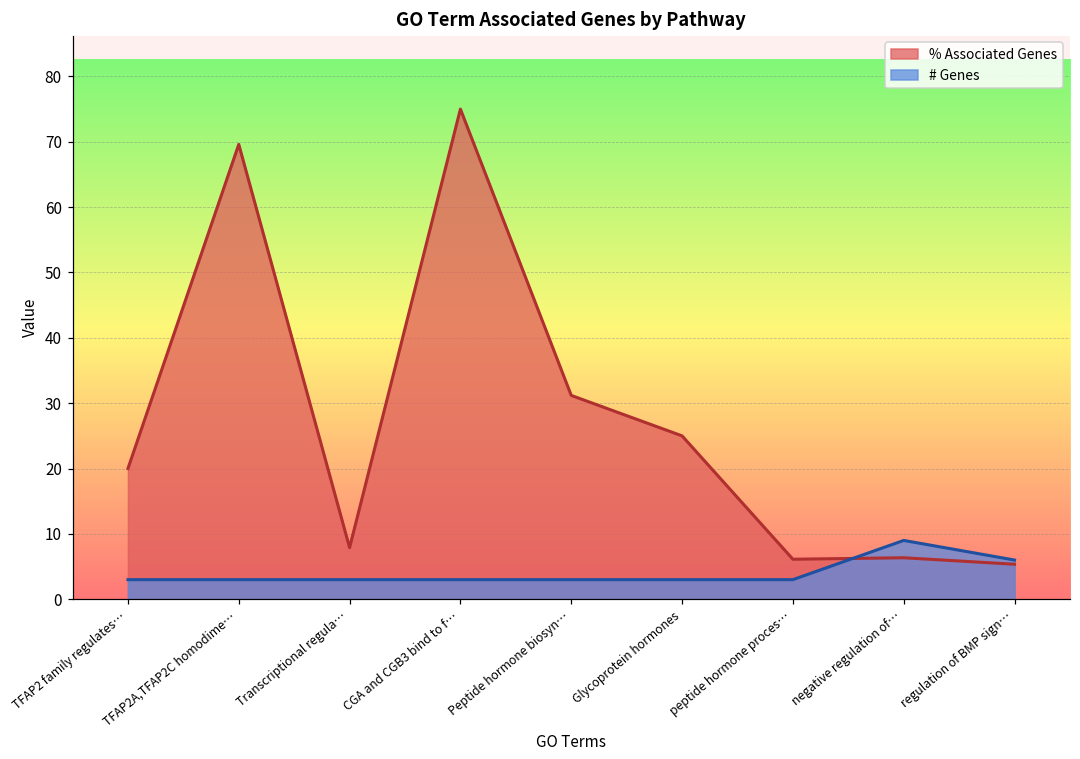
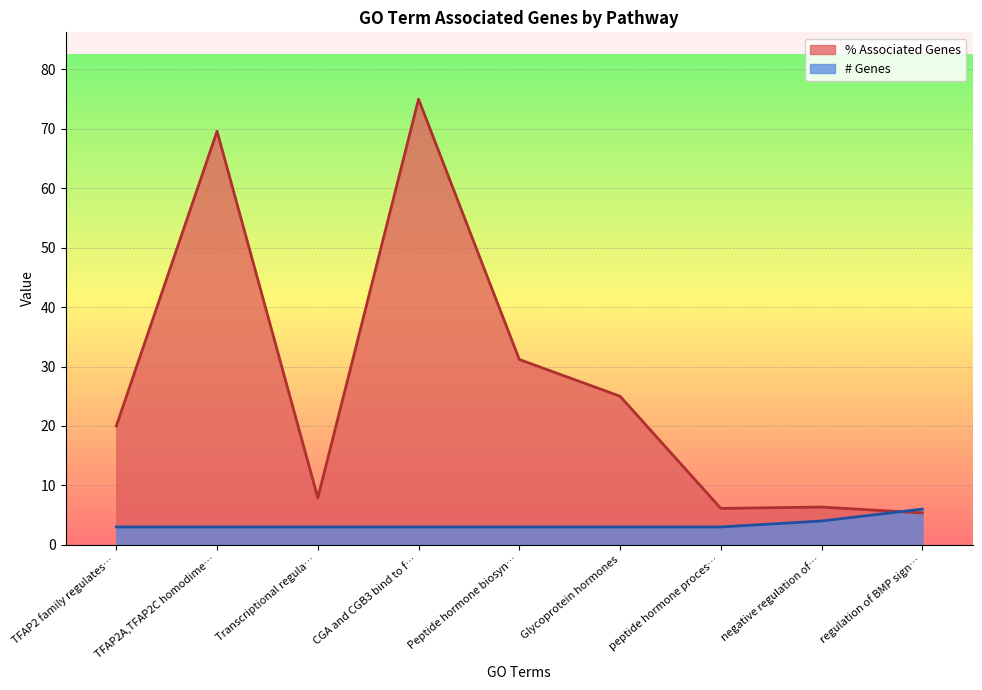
# Genes, negative regulation of…: 9 -> 4
